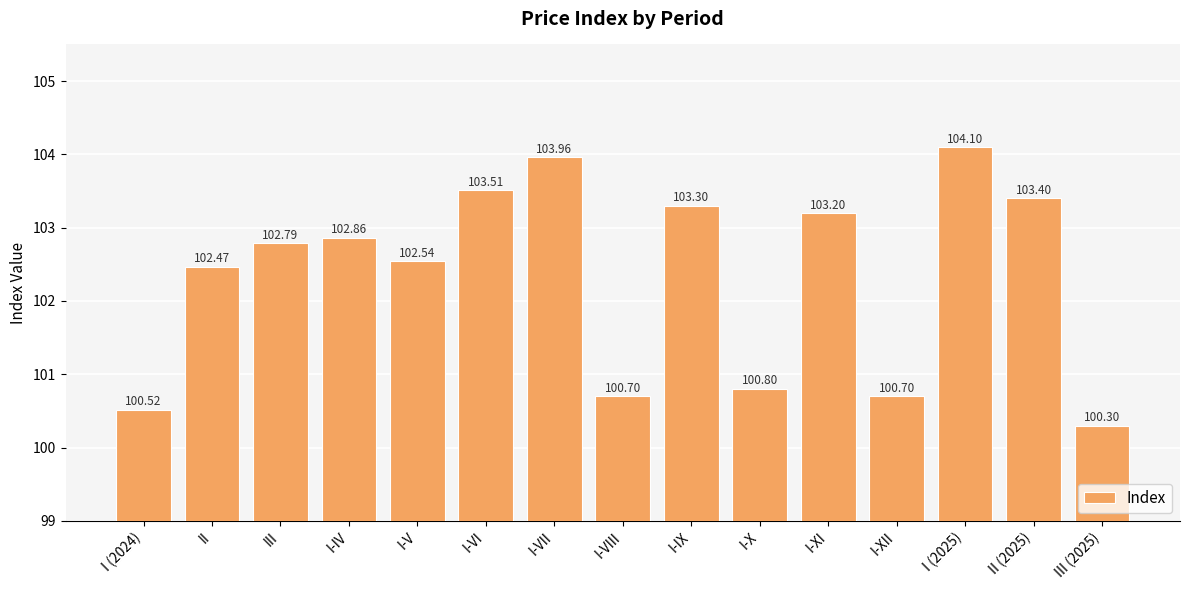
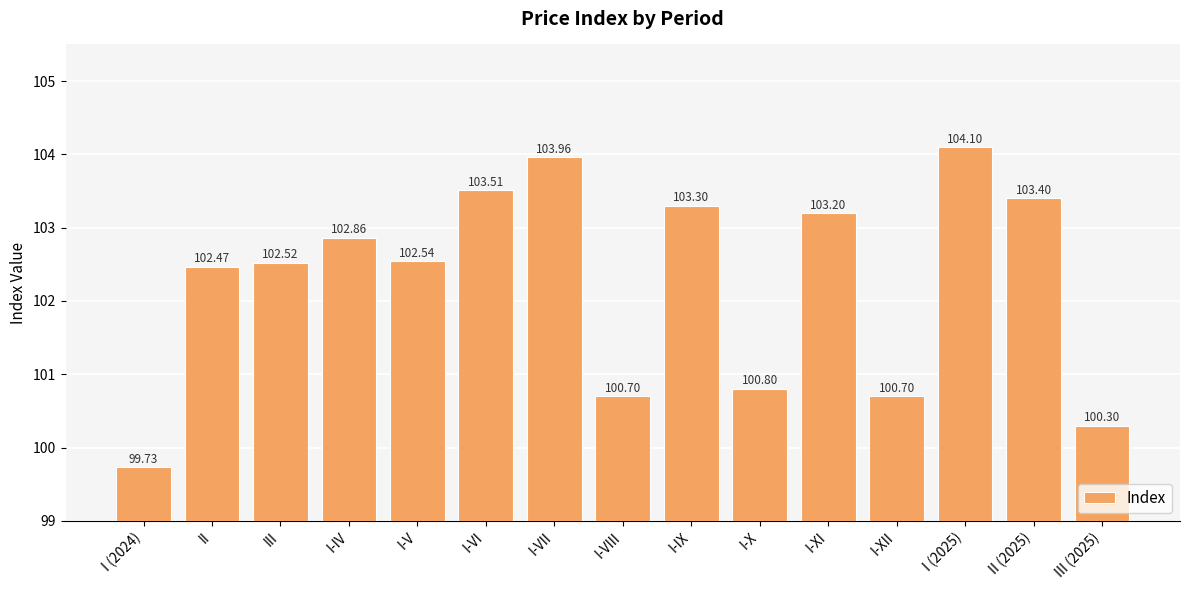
I (2024): 100.52 -> 99.73
III: 102.79 -> 102.52
